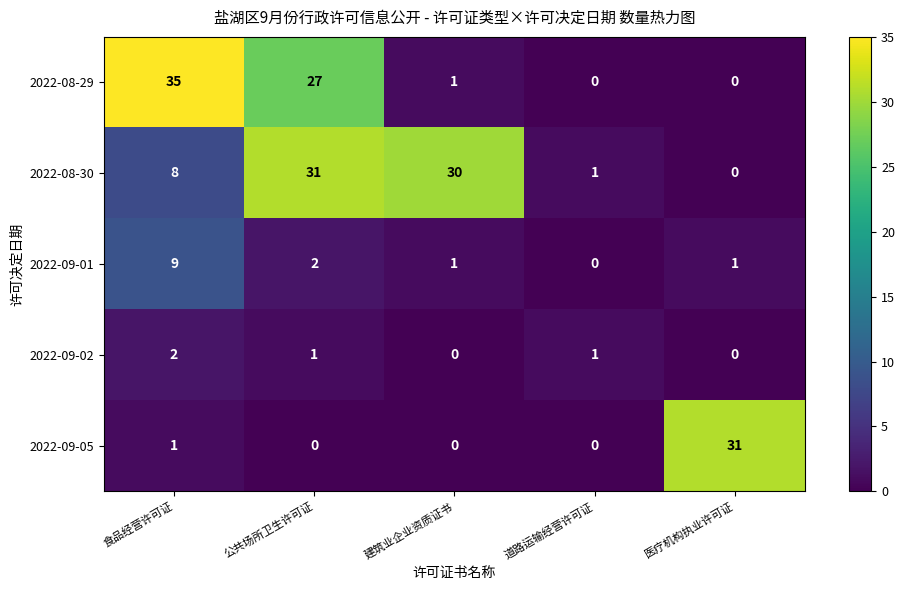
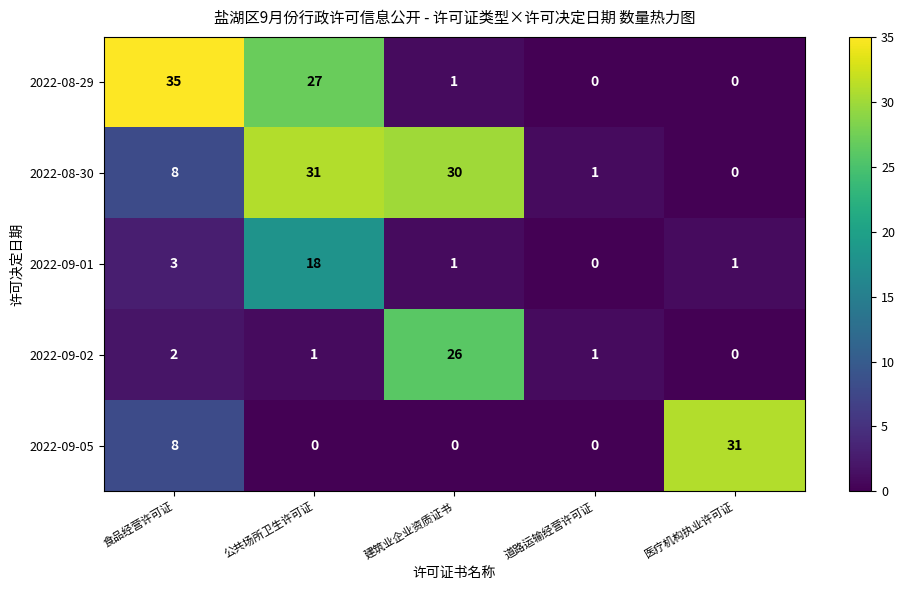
2022-09-01, 食品经营许可证: 9 -> 3
2022-09-01, 公共场所卫生许可证: 2 -> 18
2022-09-02, 建筑业企业资质证书: 0 -> 26
2022-09-05, 食品经营许可证: 1 -> 8
